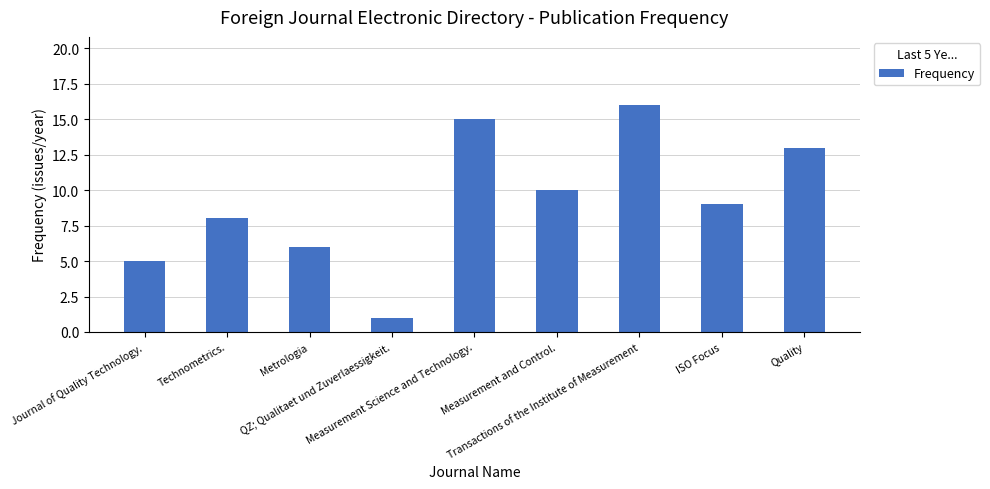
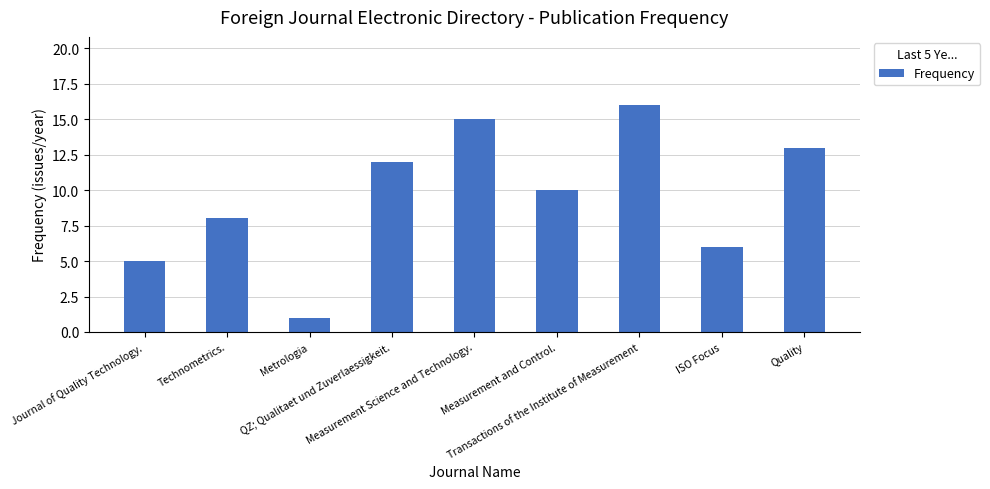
Metrologia: 6 -> 1
QZ; Qualitaet und Zuverlaessigkeit.: 1 -> 12
ISO Focus: 9 -> 6
